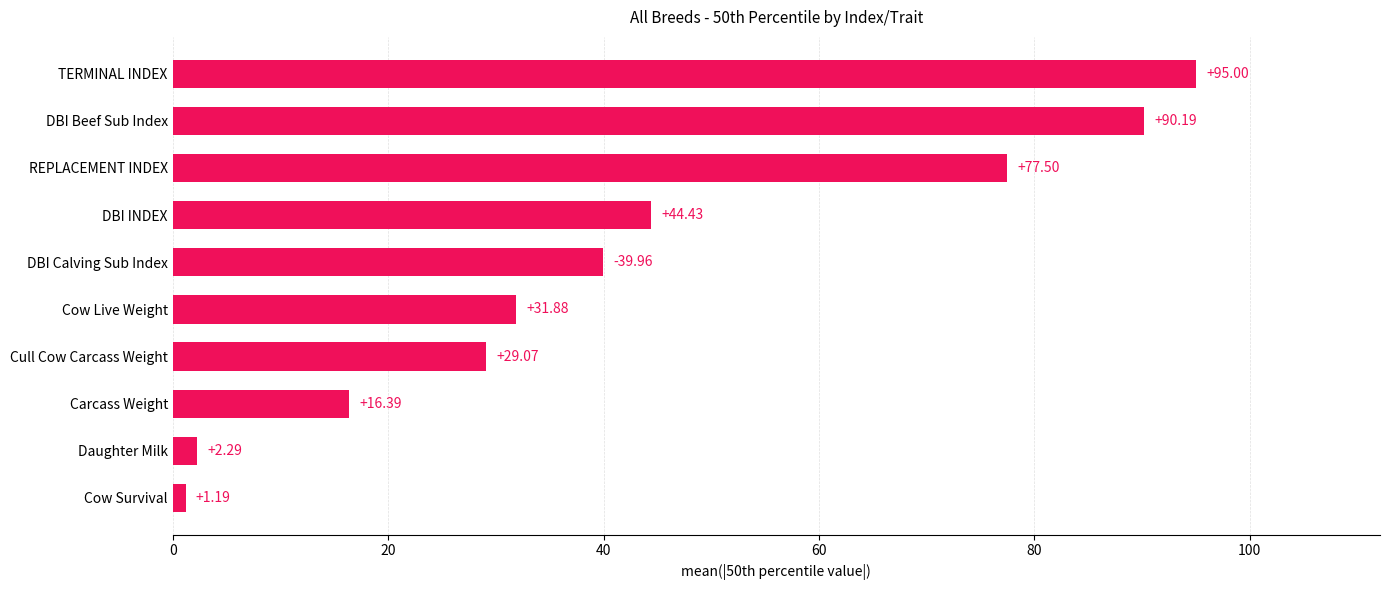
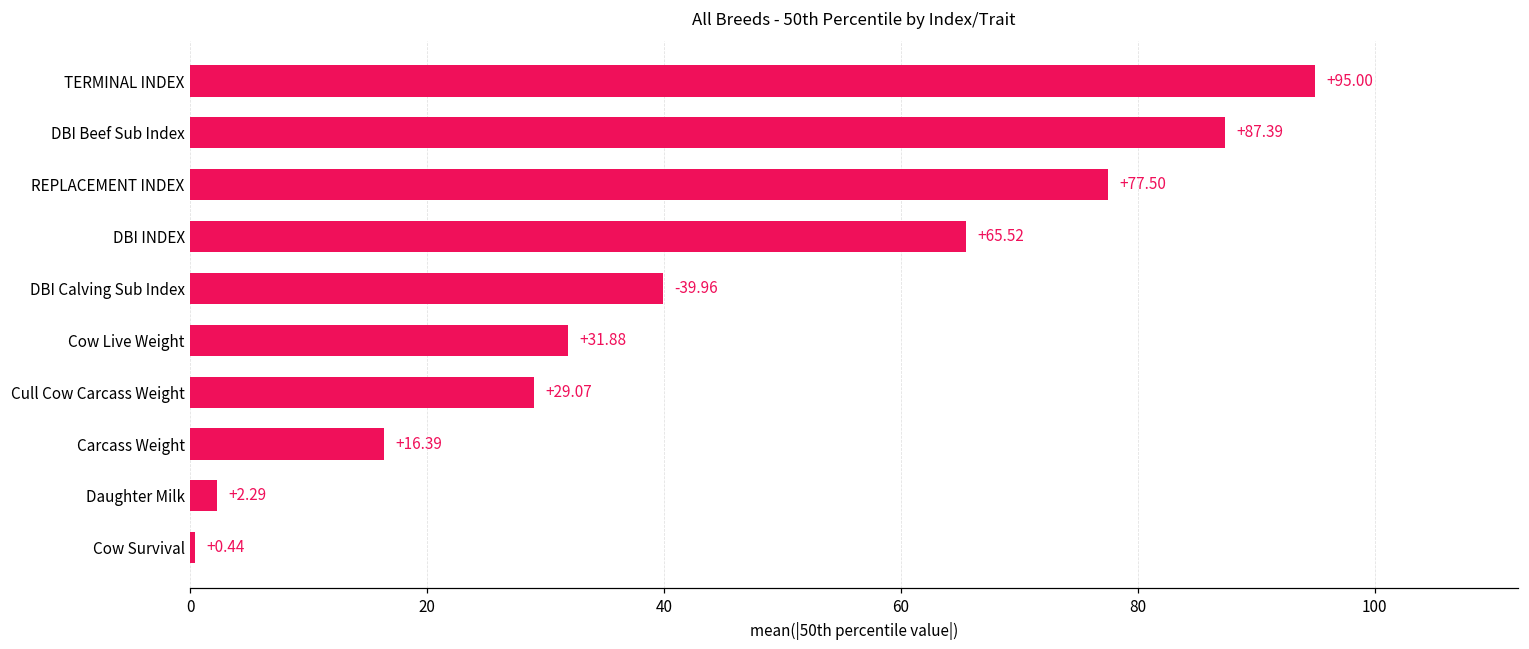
DBI Beef Sub Index: +90.19 -> +87.39
DBI INDEX: +44.43 -> +65.52
Cow Survival: +1.19 -> +0.44
